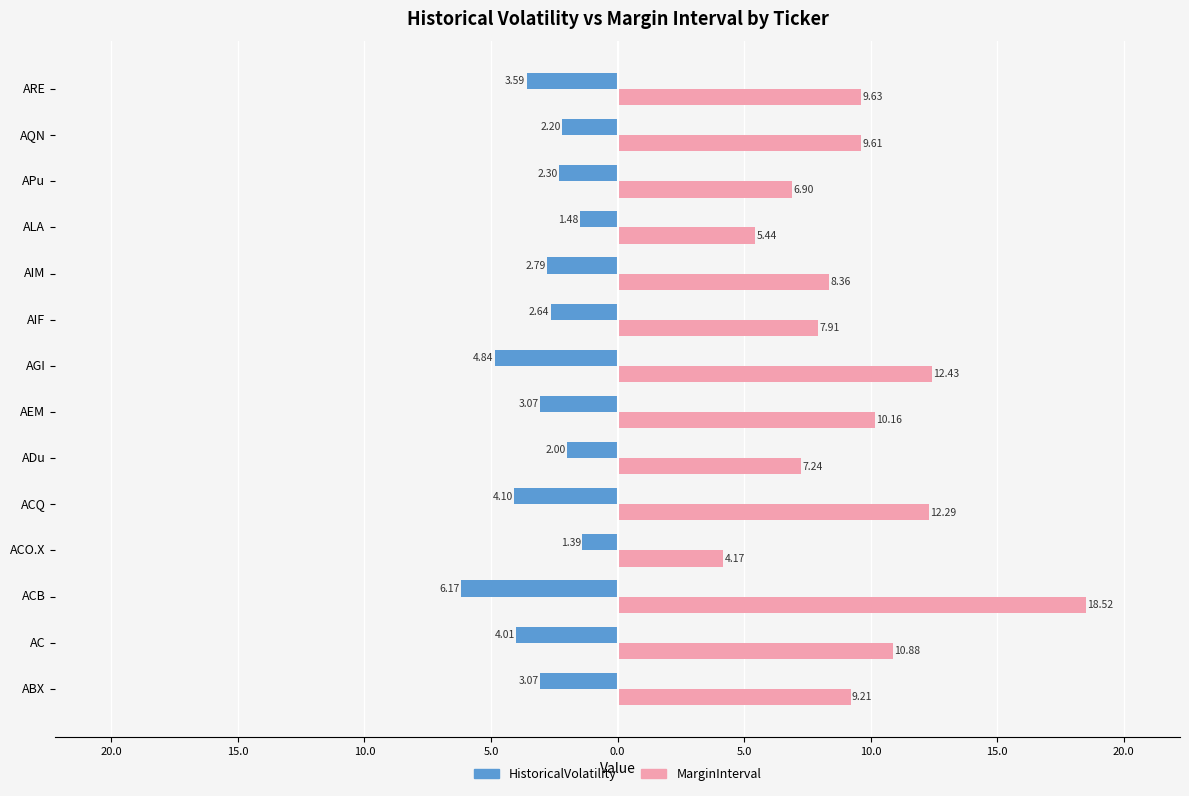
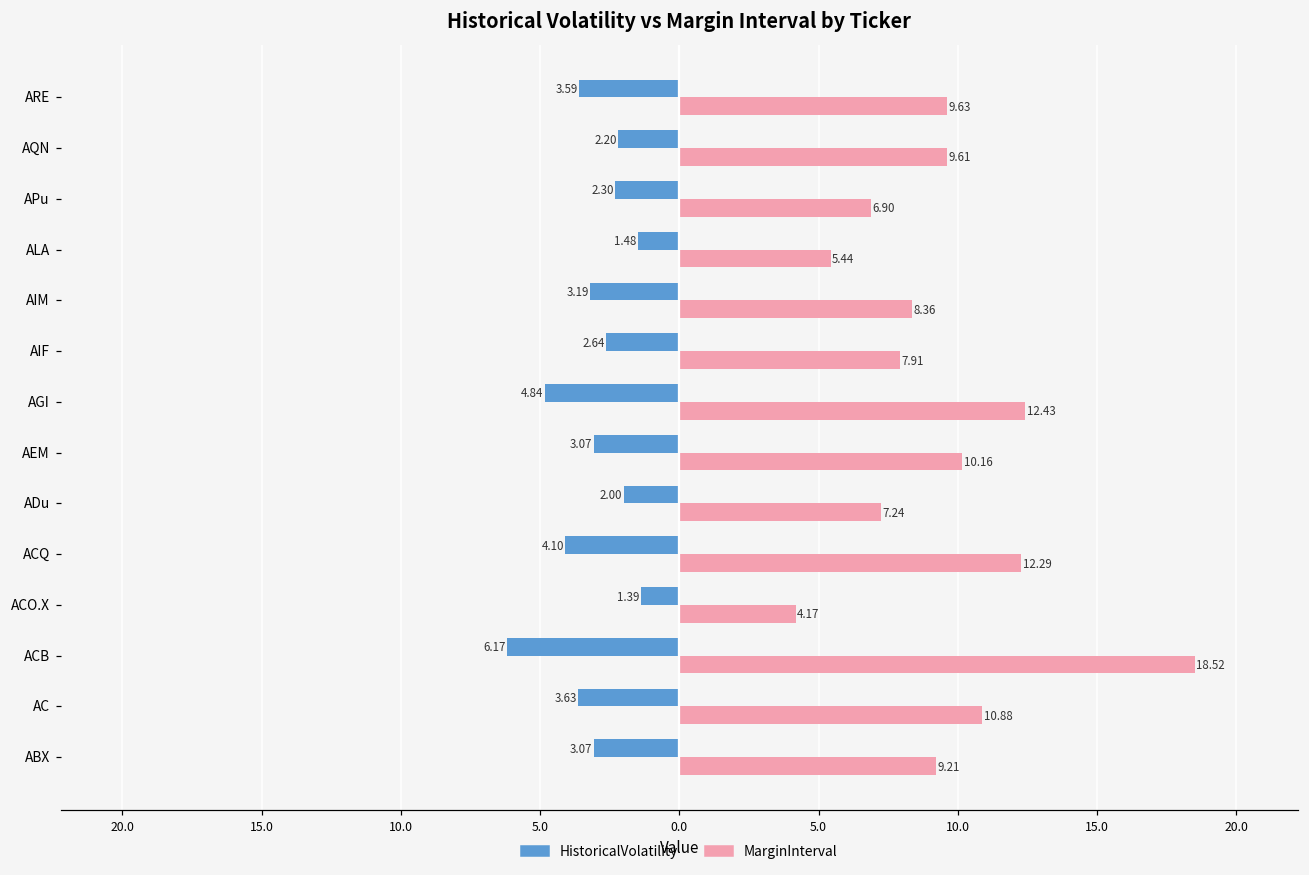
HistoricalVolatility, AIM: 2.79 -> 3.19
HistoricalVolatility, AC: 4.01 -> 3.63
